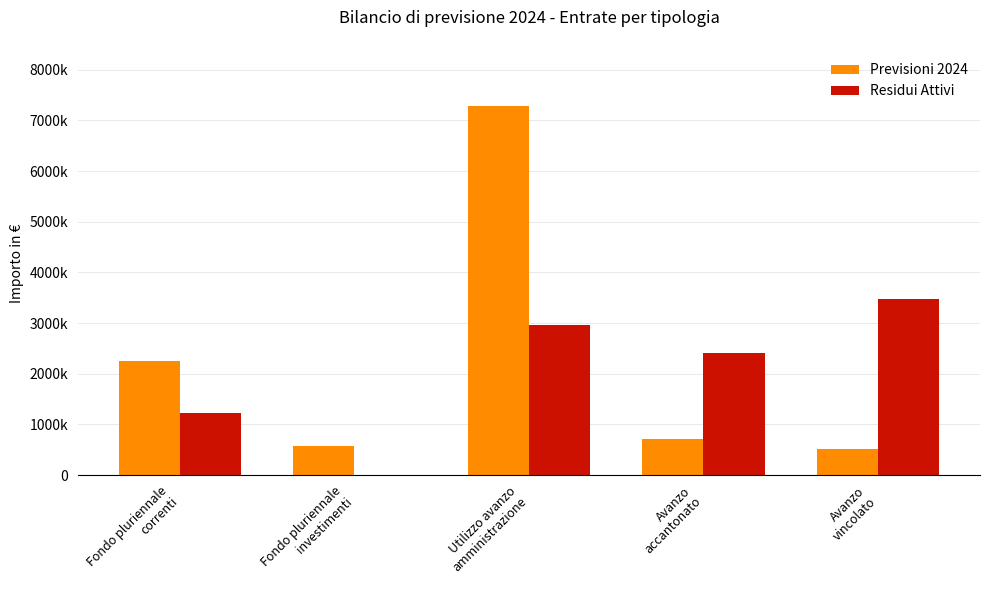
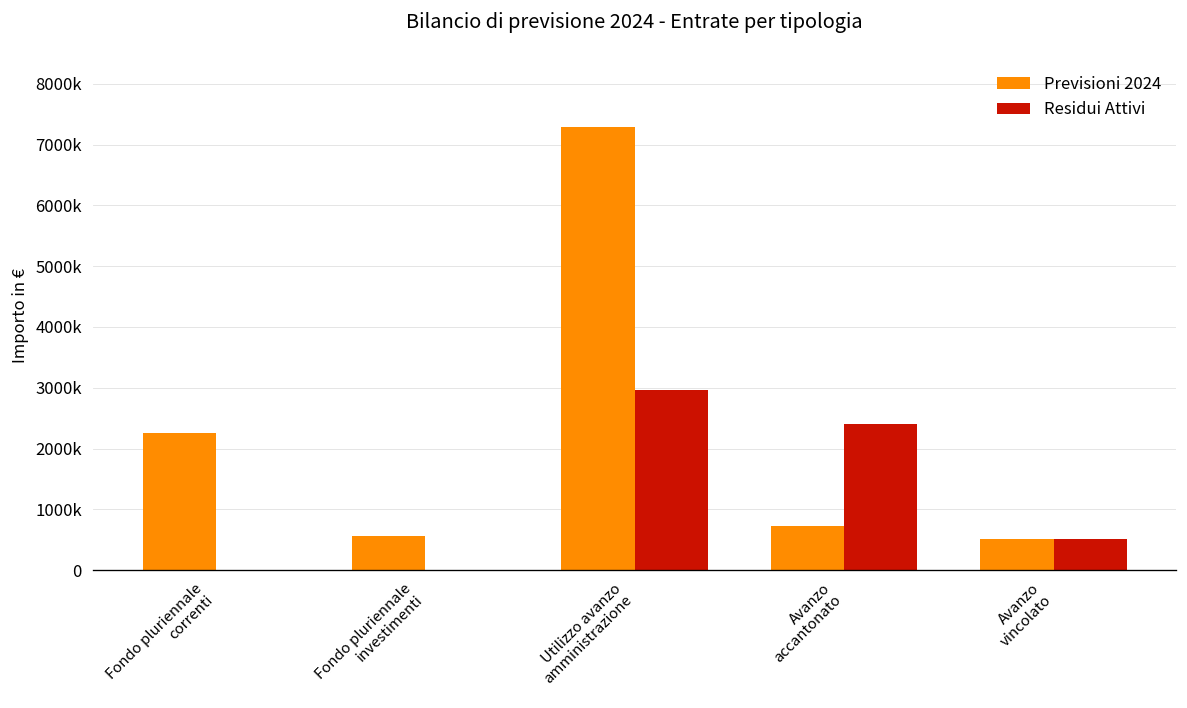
Residui Attivi, Fondo pluriennale correnti: 1200000 -> 0
Residui Attivi, Avanzo vincolato: 3500000 -> 500000
